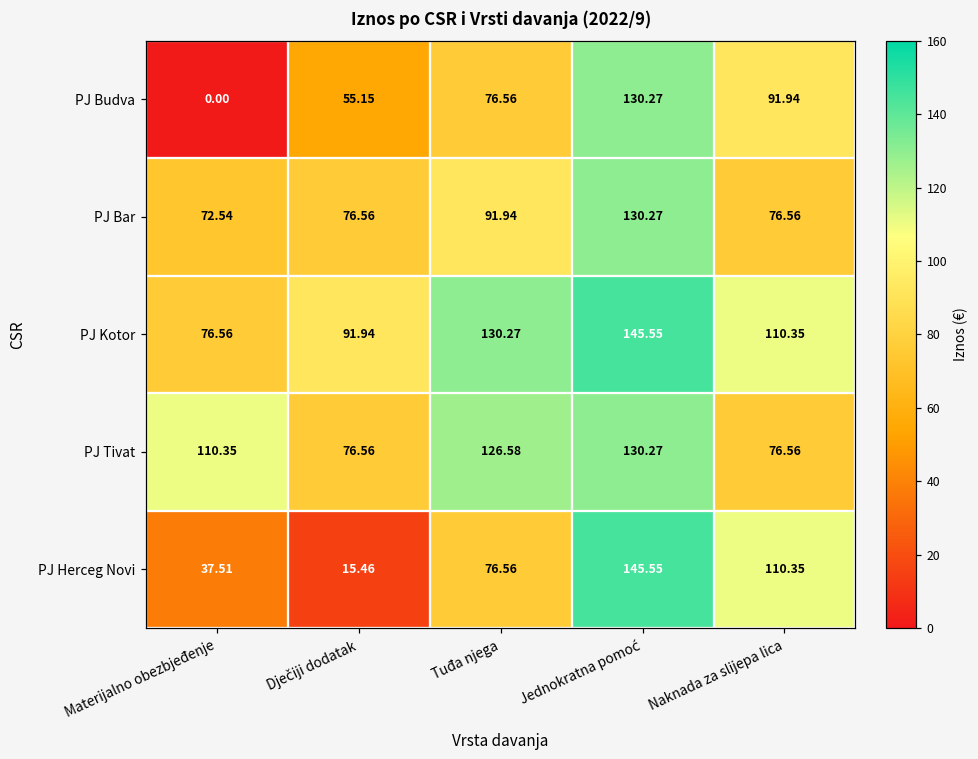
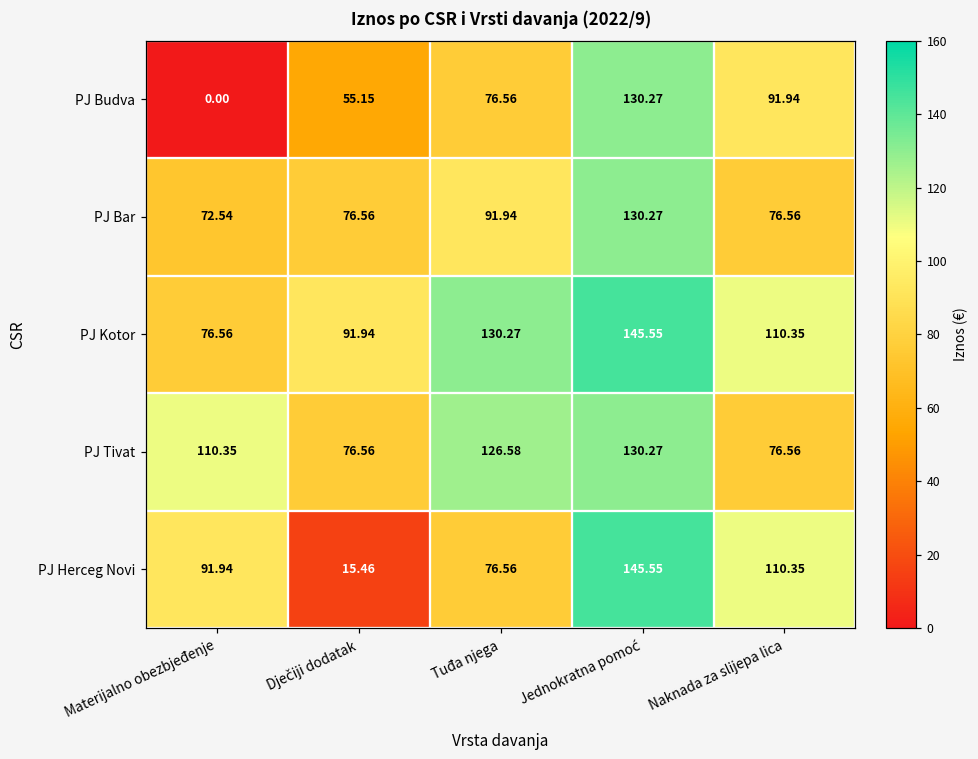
PJ Herceg Novi, Materijalno obezbjeđenje: 37.51 -> 91.94
